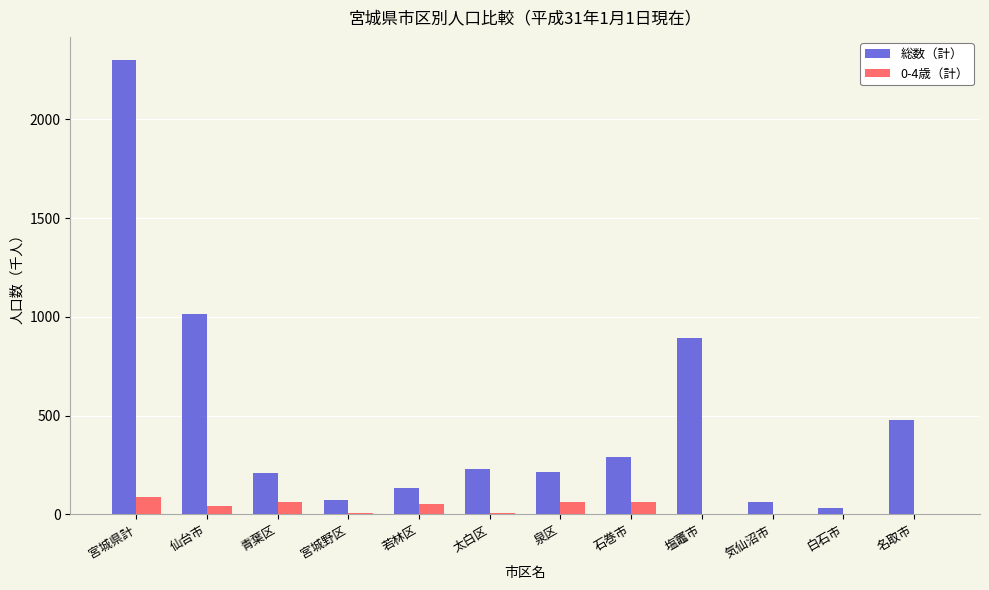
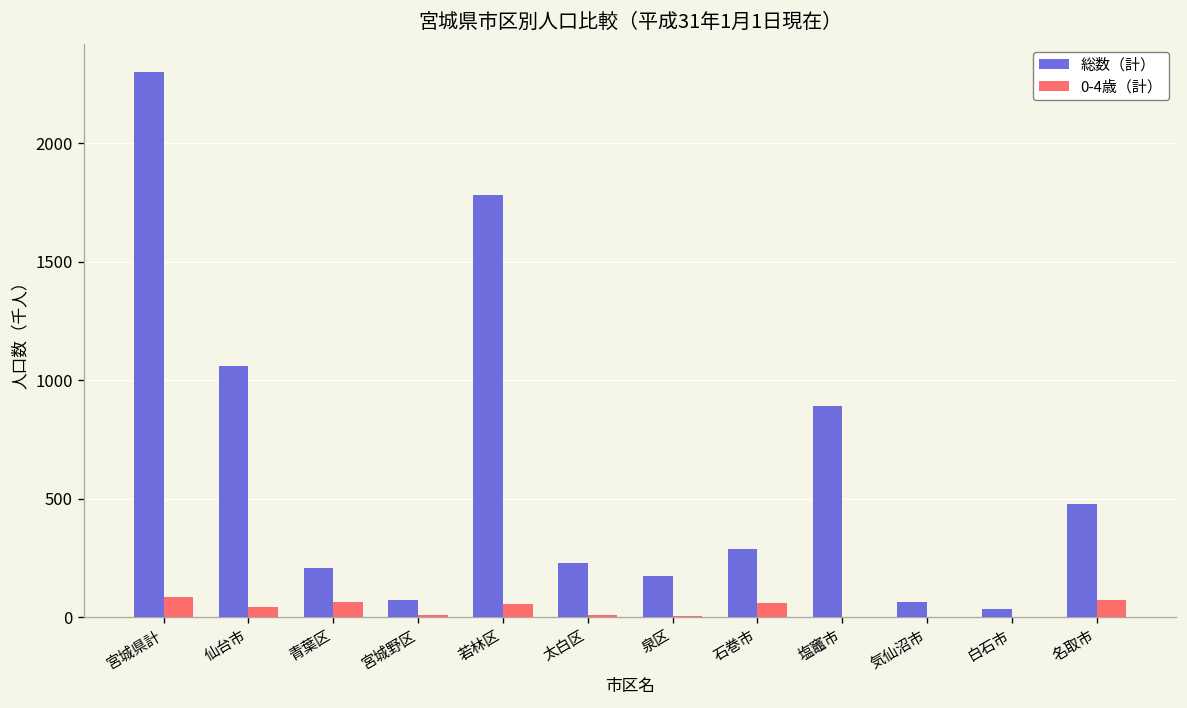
総数（計）, 仙台市: 1020 -> 1060
総数（計）, 若林区: 140 -> 1780
総数（計）, 泉区: 210 -> 170
0-4歳（計）, 泉区: 60 -> 10
0-4歳（計）, 名取市: 0 -> 70
